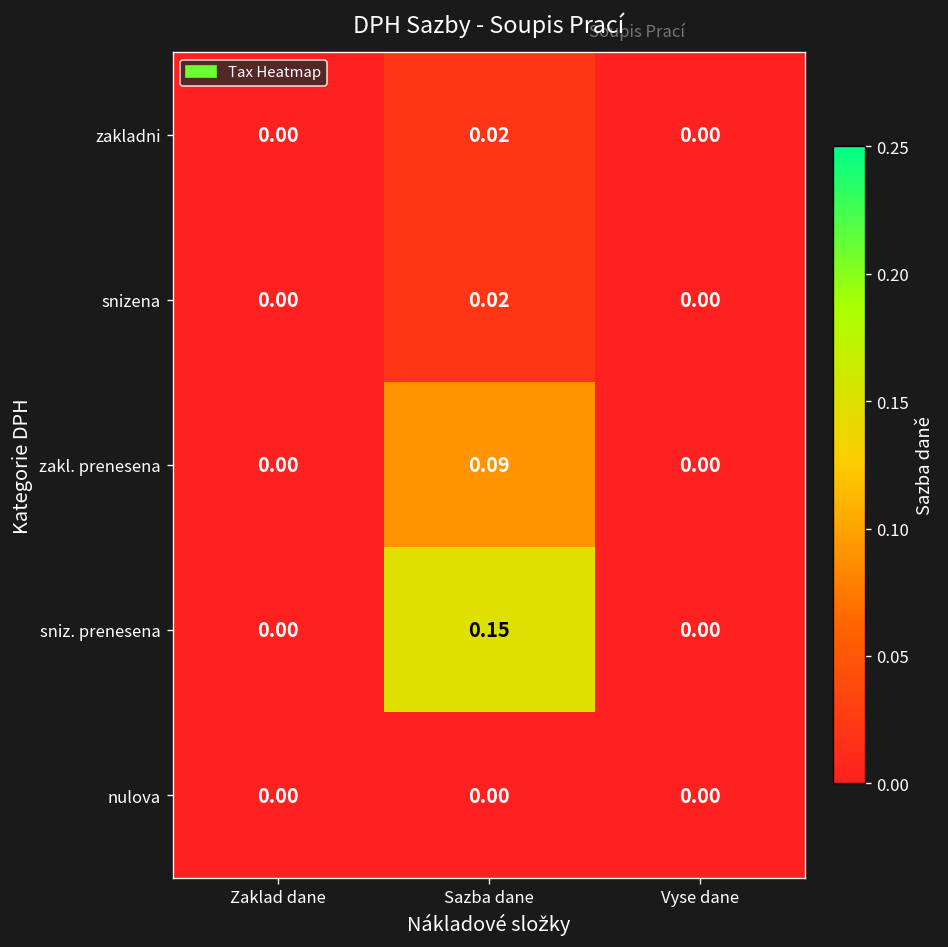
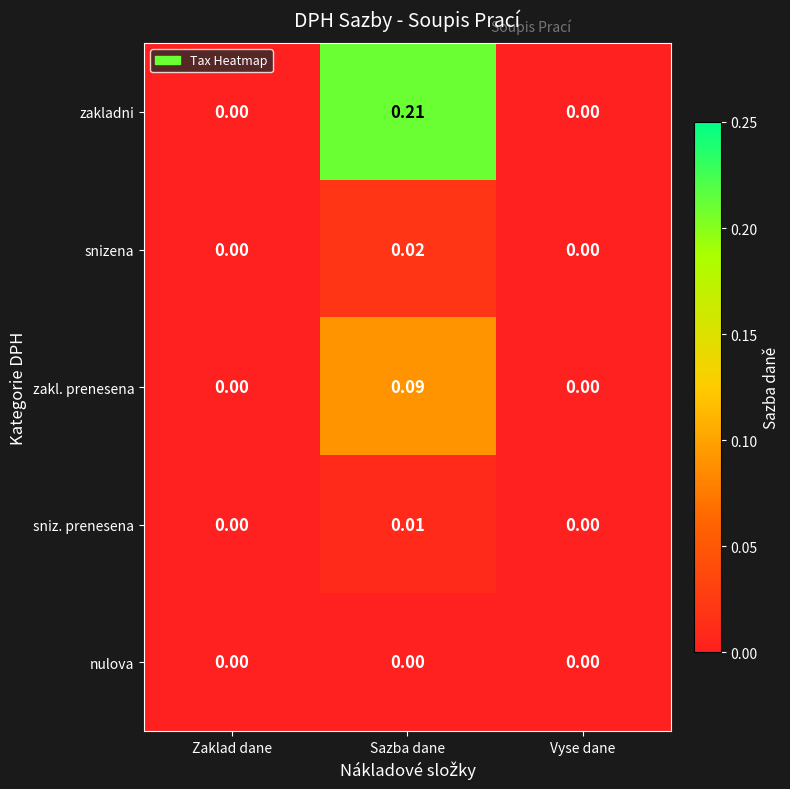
zakladni, Sazba dane: 0.02 -> 0.21
sniz. prenesena, Sazba dane: 0.15 -> 0.01
